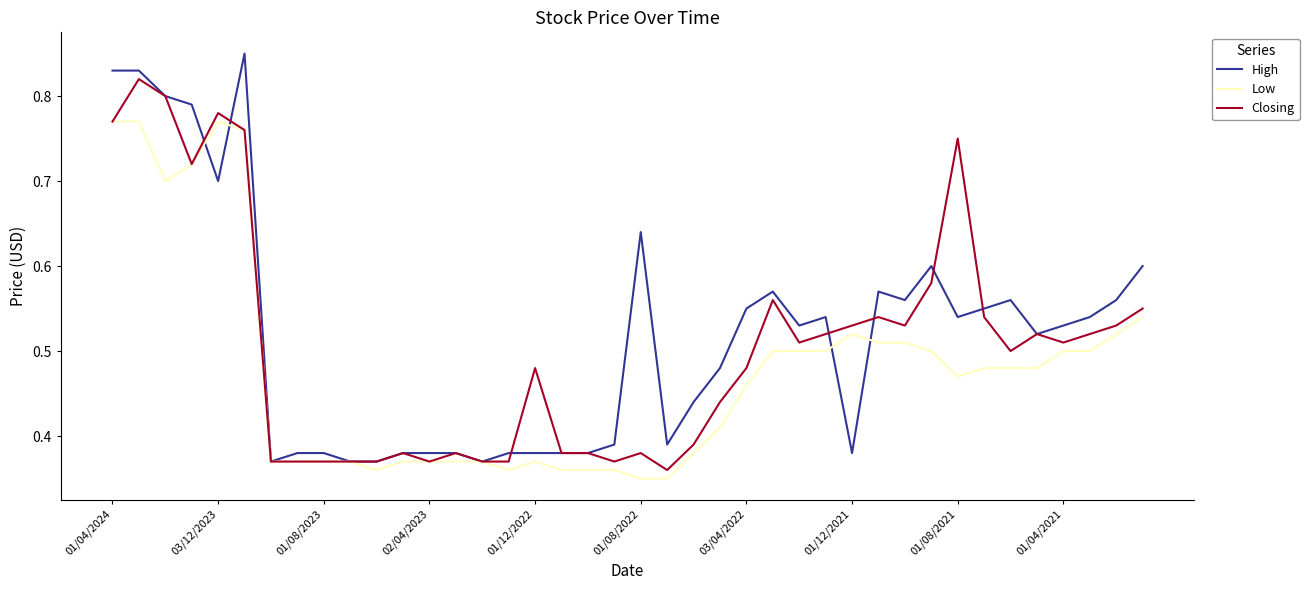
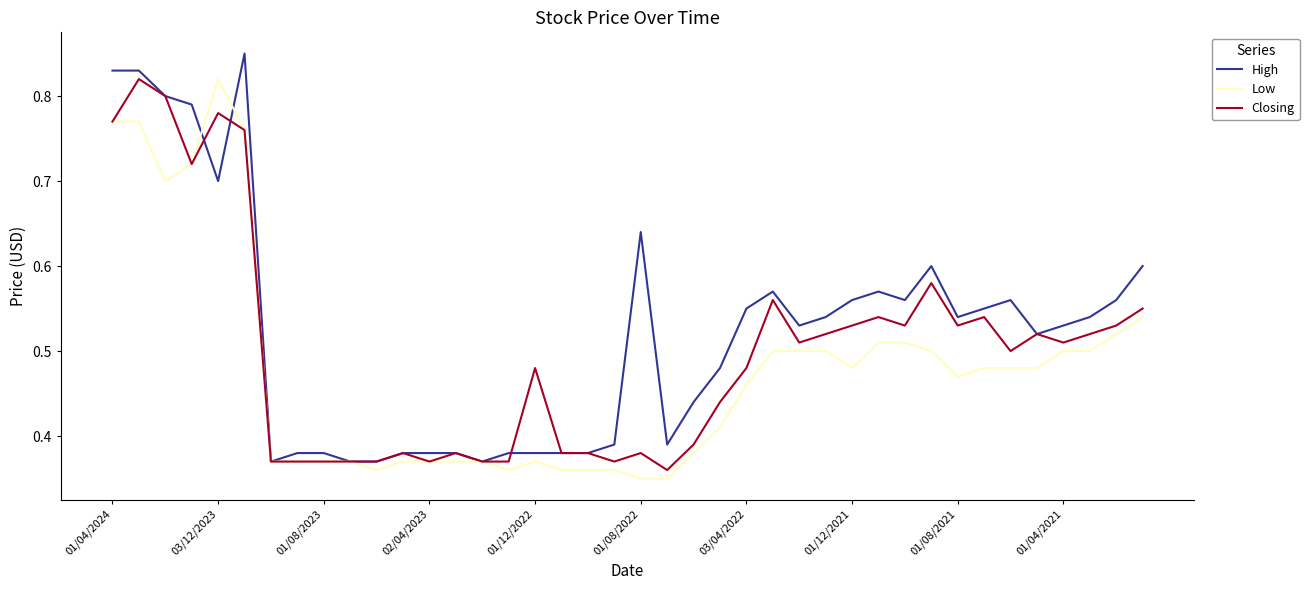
Low, 03/12/2023: 0.77 -> 0.82
High, 01/12/2021: 0.38 -> 0.56
Low, 01/12/2021: 0.52 -> 0.48
Closing, 01/08/2021: 0.75 -> 0.53
